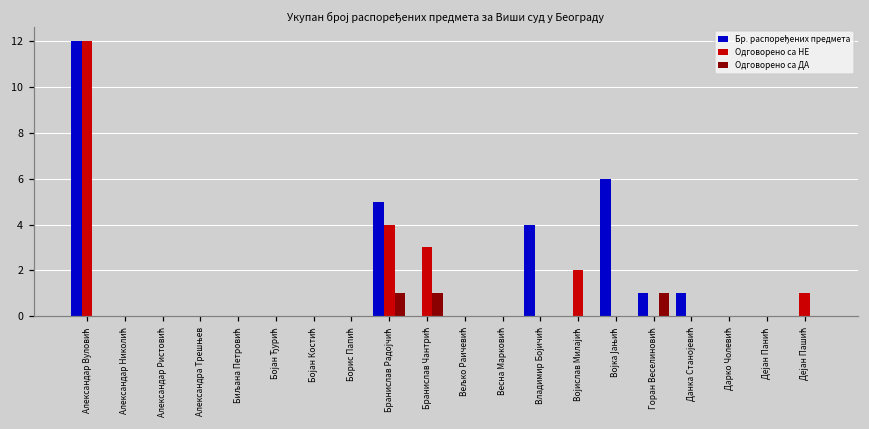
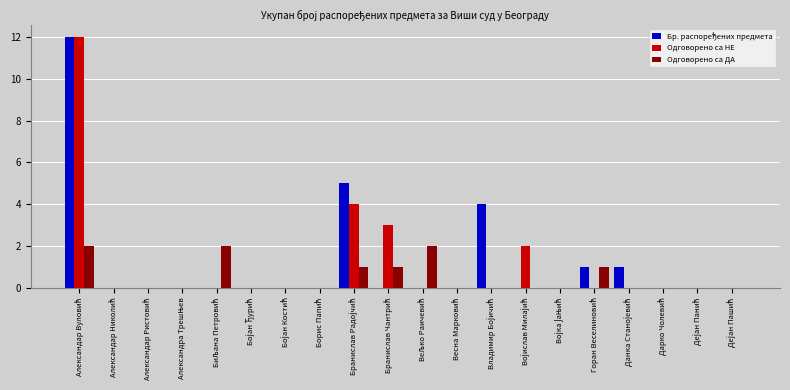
Одговорено са ДА, Александар Вуловић: 0 -> 2
Одговорено са ДА, Биљана Петровић: 0 -> 2
Одговорено са ДА, Вељко Раичевић: 0 -> 2
Бр. распоређених предмета, Војка Јањић: 6 -> 0
Одговорено са НЕ, Дејан Пашић: 1 -> 0
